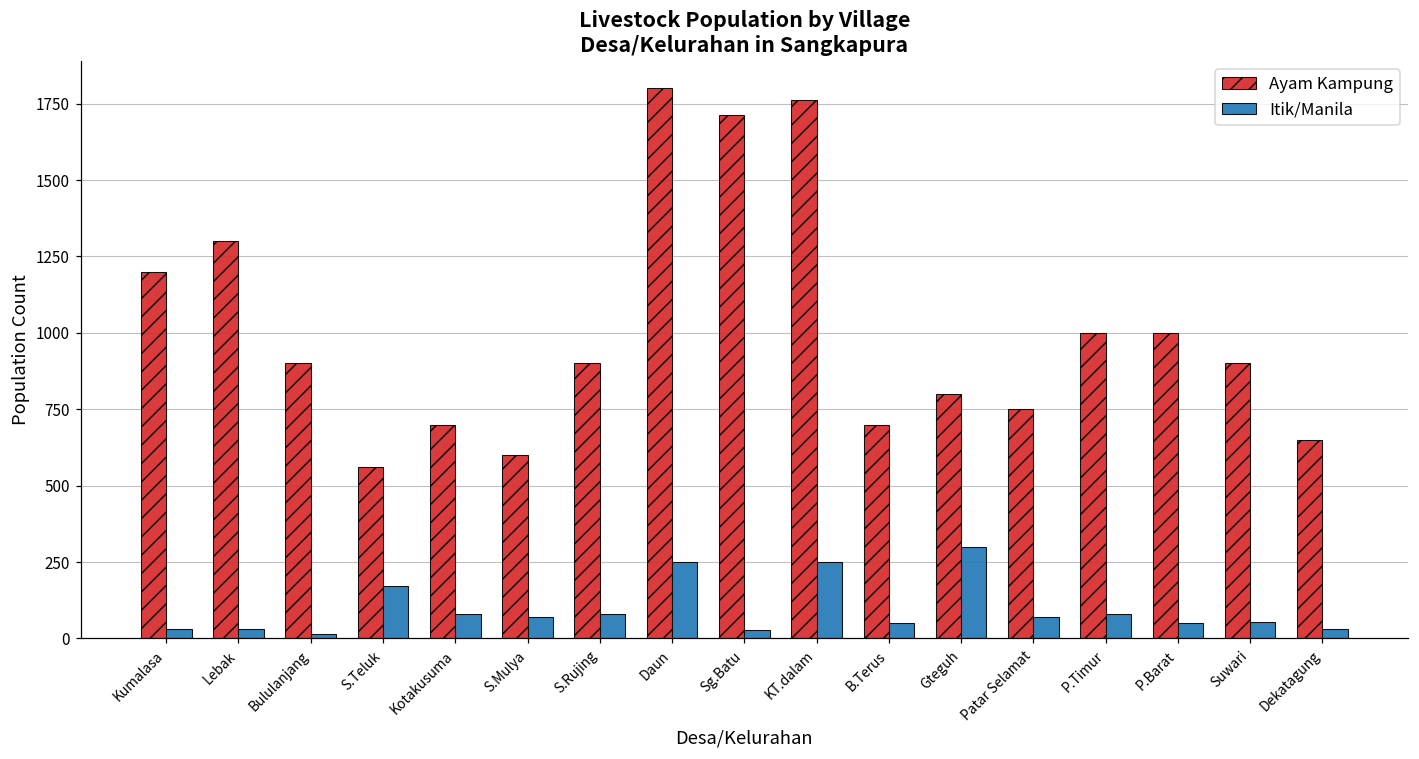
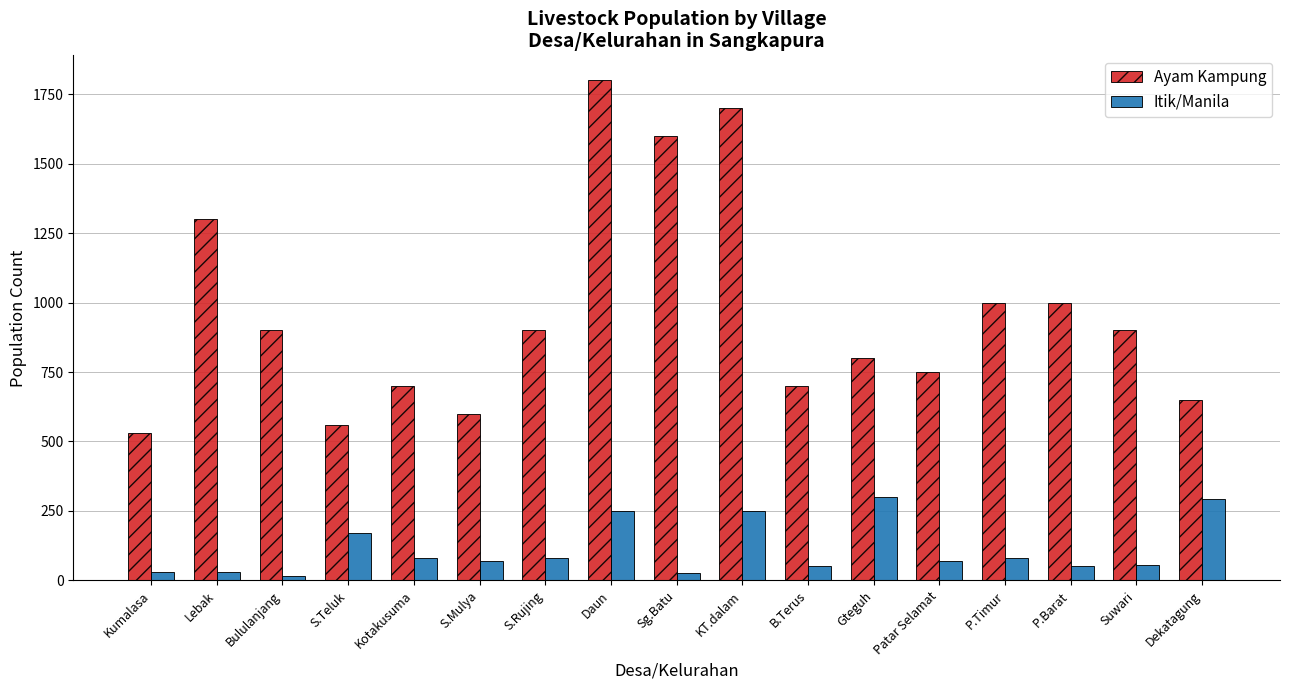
Ayam Kampung, Kumalasa: 1200 -> 530
Ayam Kampung, Sg.Batu: 1710 -> 1600
Ayam Kampung, KT.dalam: 1760 -> 1700
Itik/Manila, Dekatagung: 30 -> 290
